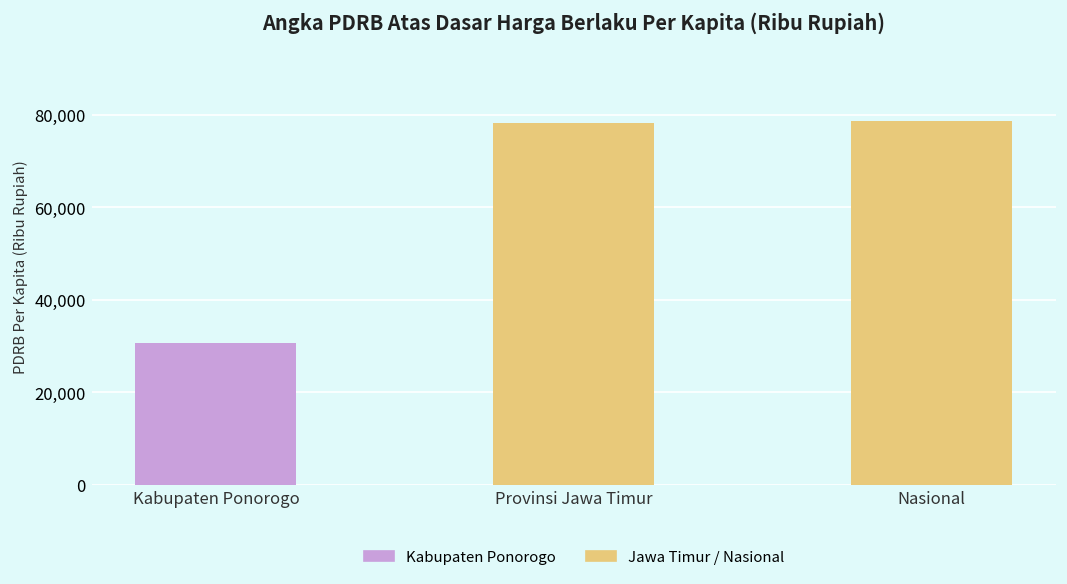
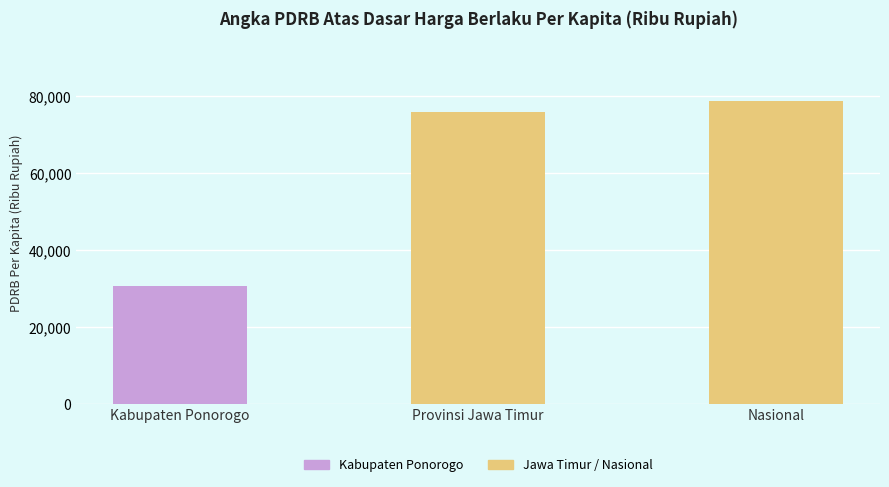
Provinsi Jawa Timur: 78,000 -> 76,000
